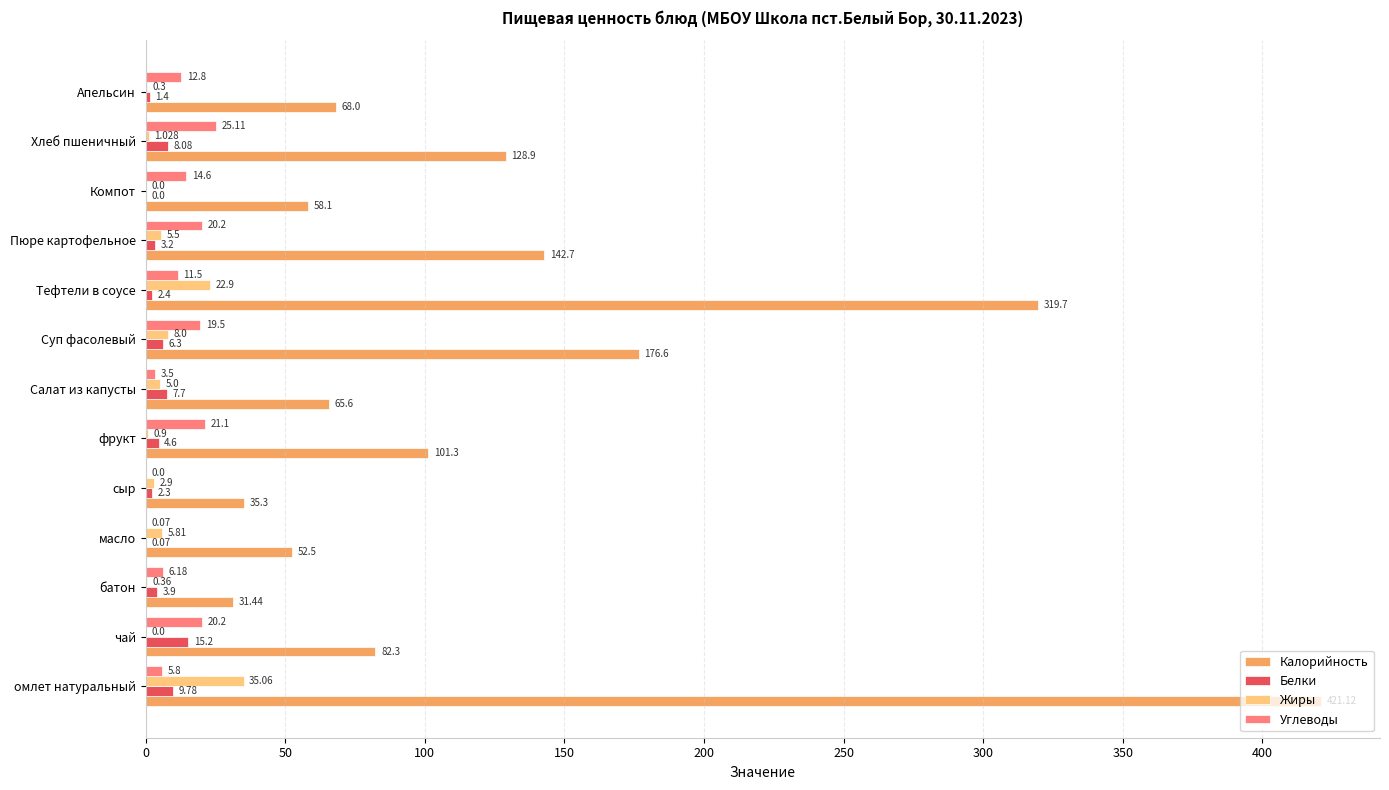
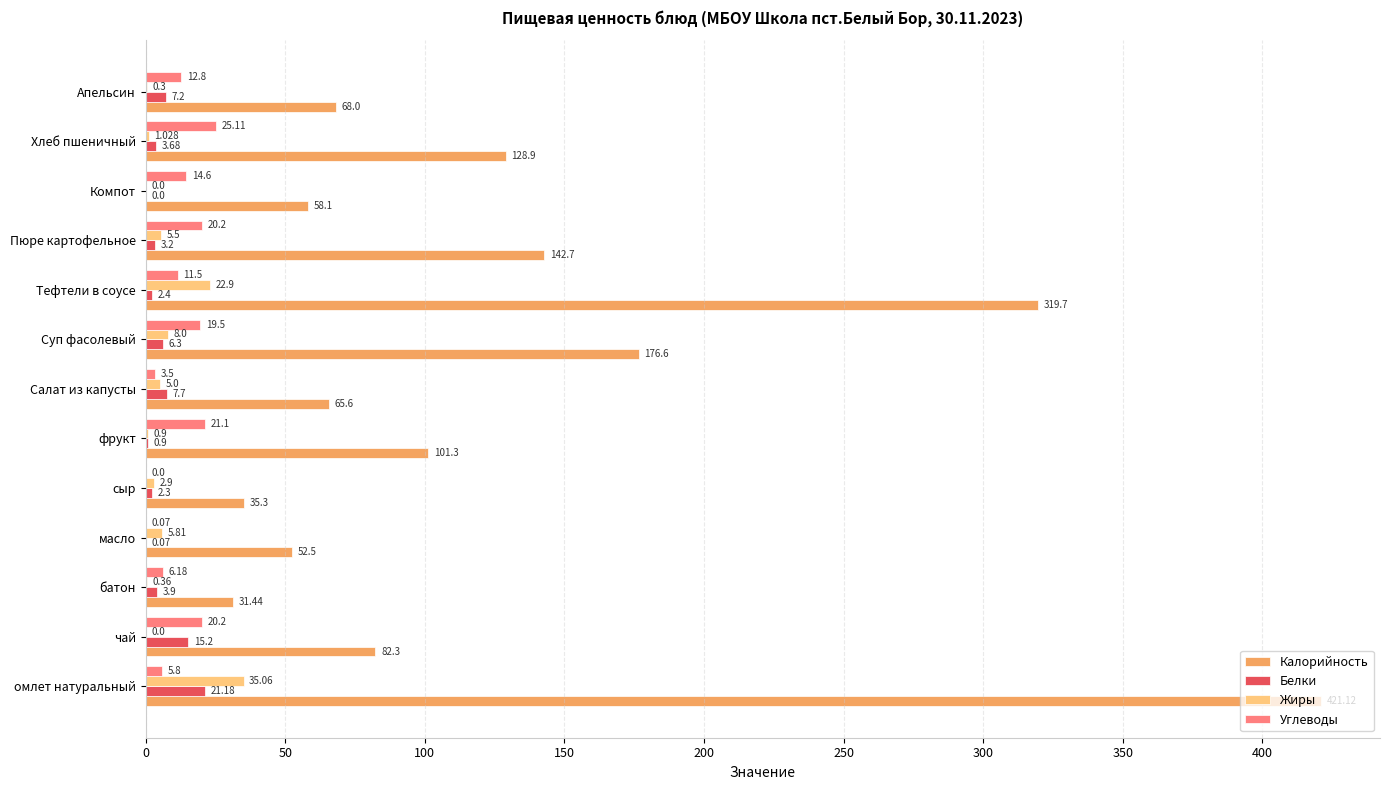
Белки, Апельсин: 1.4 -> 7.2
Белки, Хлеб пшеничный: 8.08 -> 3.68
Белки, фрукт: 4.6 -> 0.9
Белки, омлет натуральный: 9.78 -> 21.18
